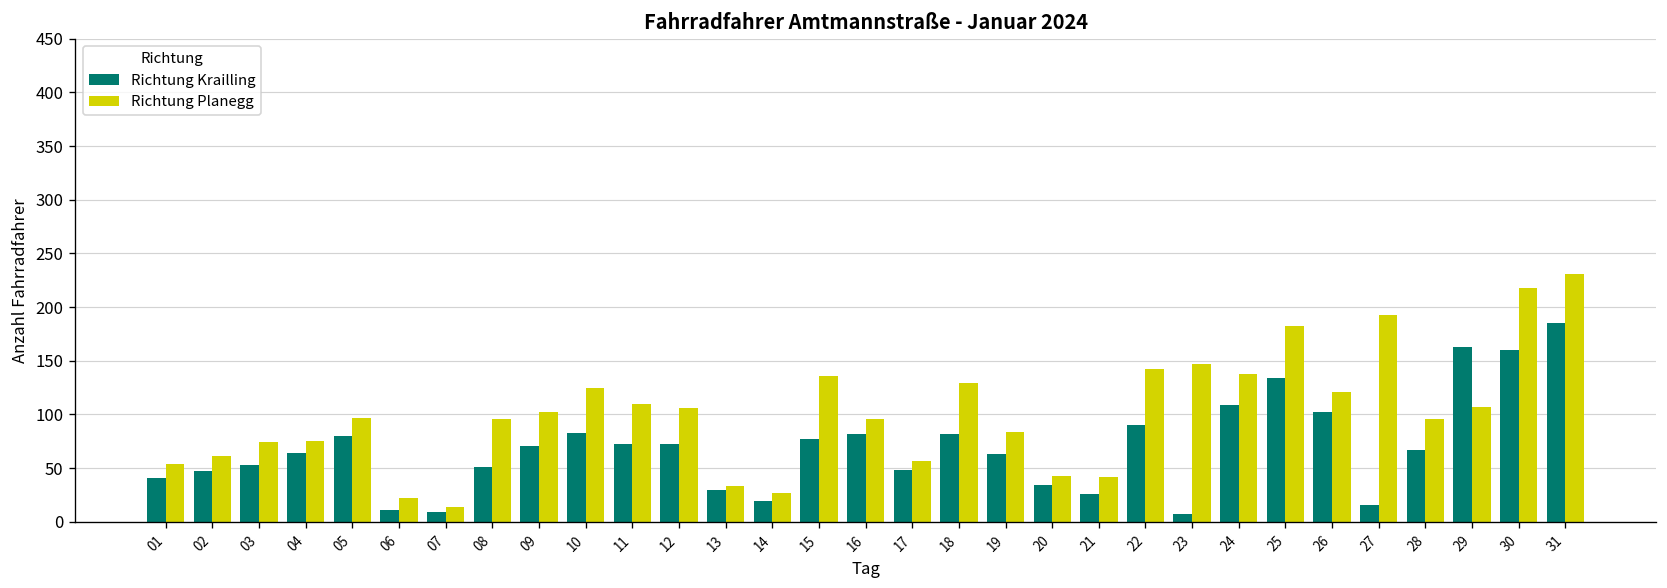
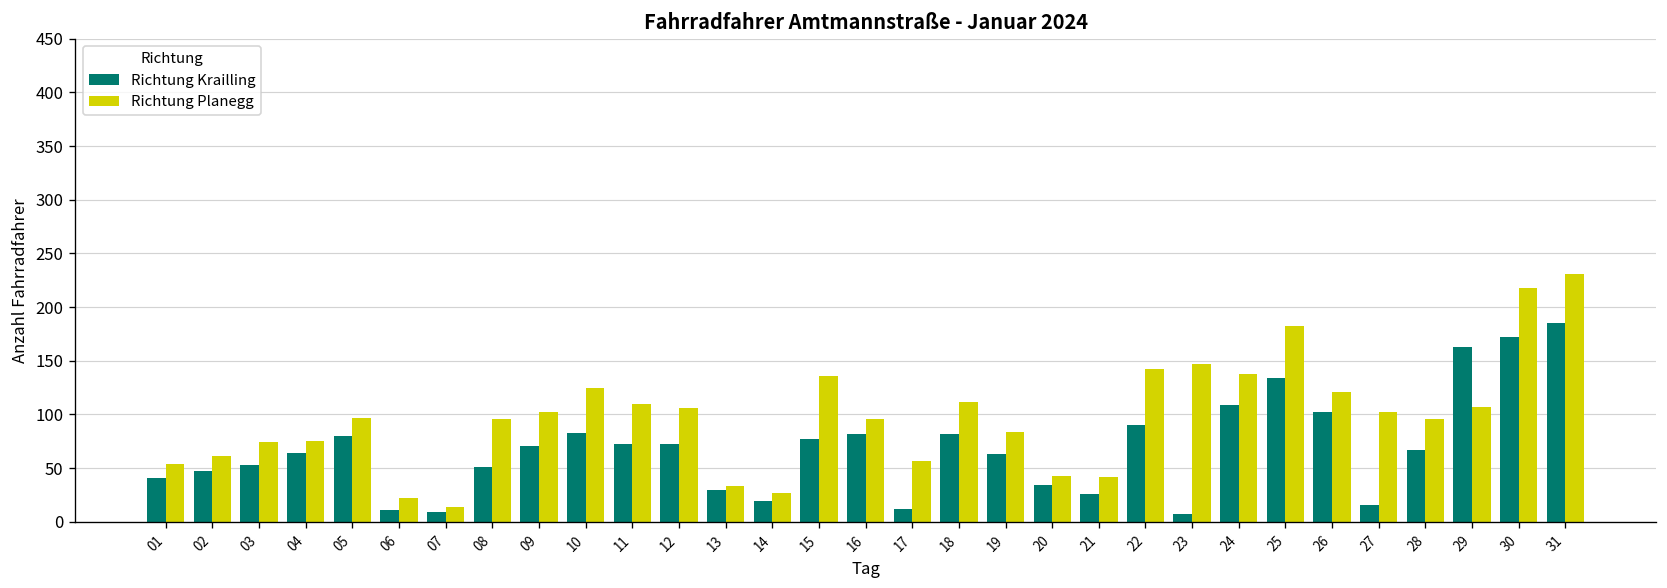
Richtung Krailling, 17: 50 -> 10
Richtung Planegg, 18: 130 -> 110
Richtung Planegg, 27: 190 -> 100
Richtung Krailling, 30: 160 -> 170
